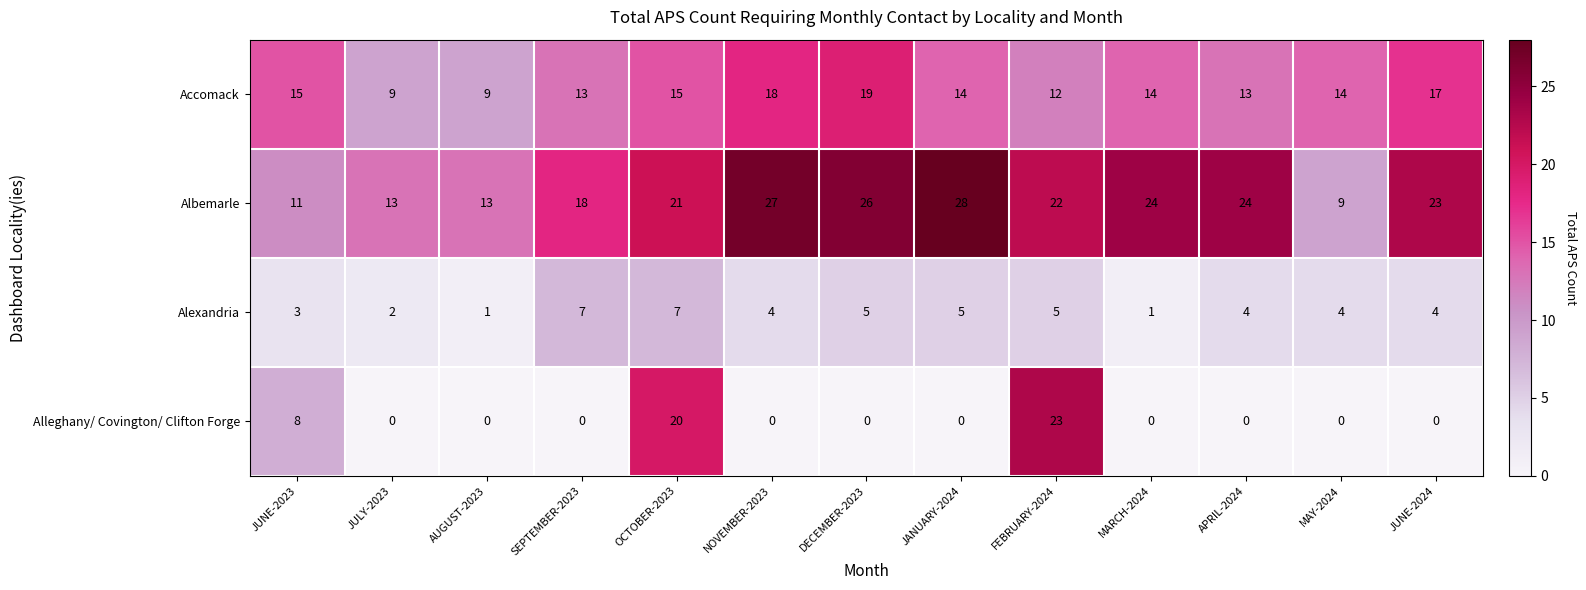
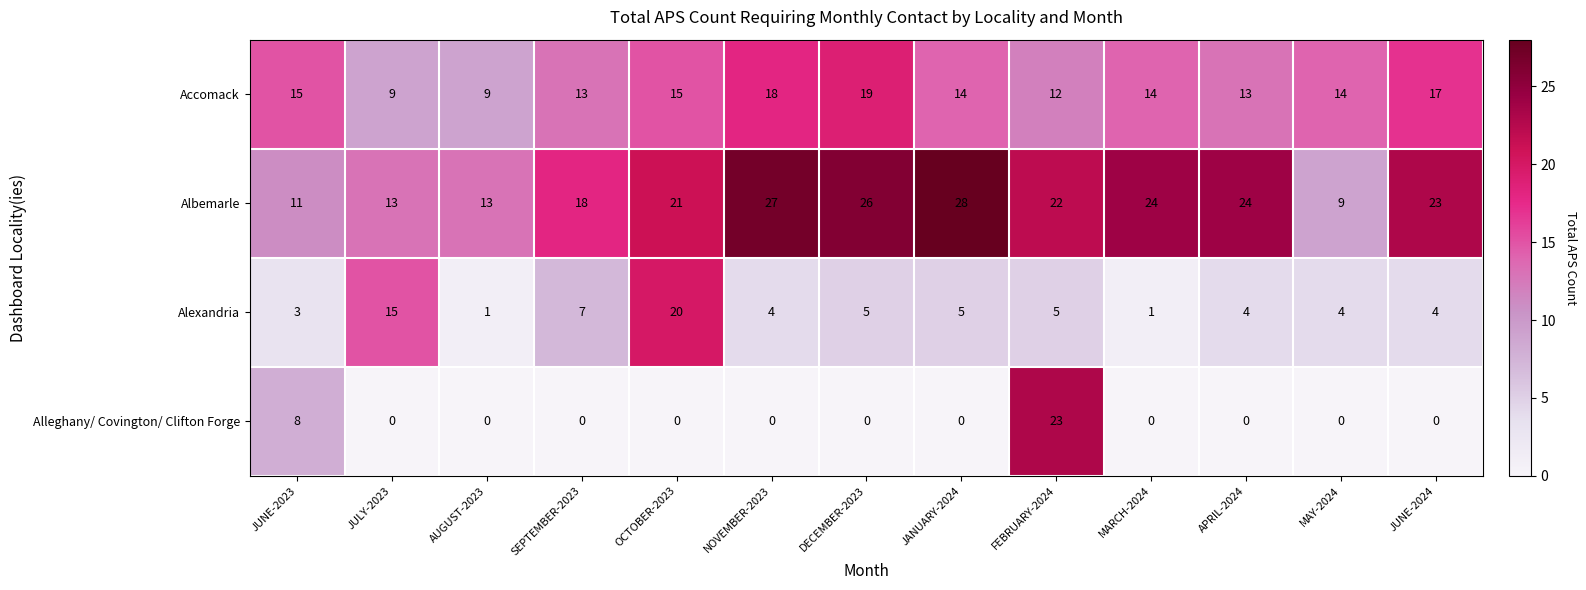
Alexandria, JULY-2023: 2 -> 15
Alexandria, OCTOBER-2023: 7 -> 20
Alleghany/ Covington/ Clifton Forge, OCTOBER-2023: 20 -> 0
